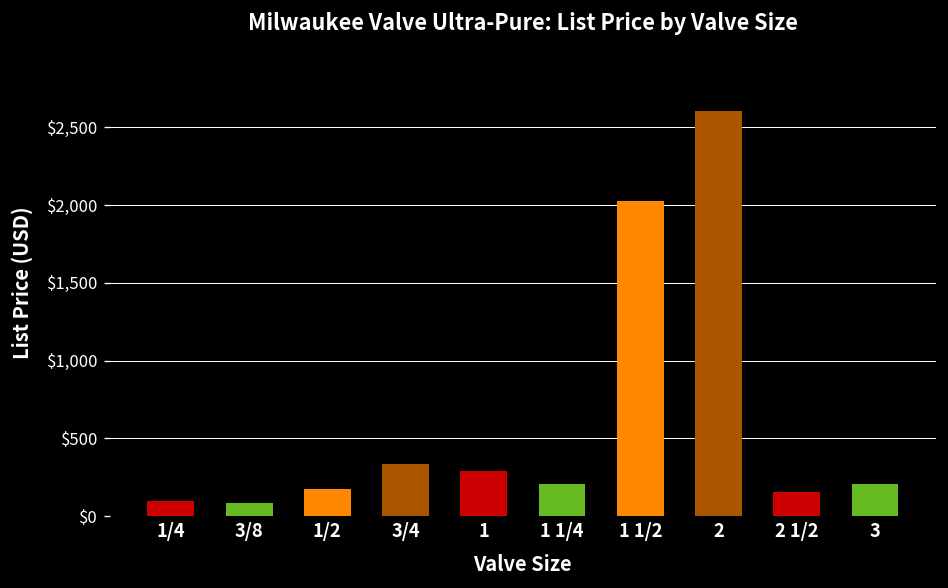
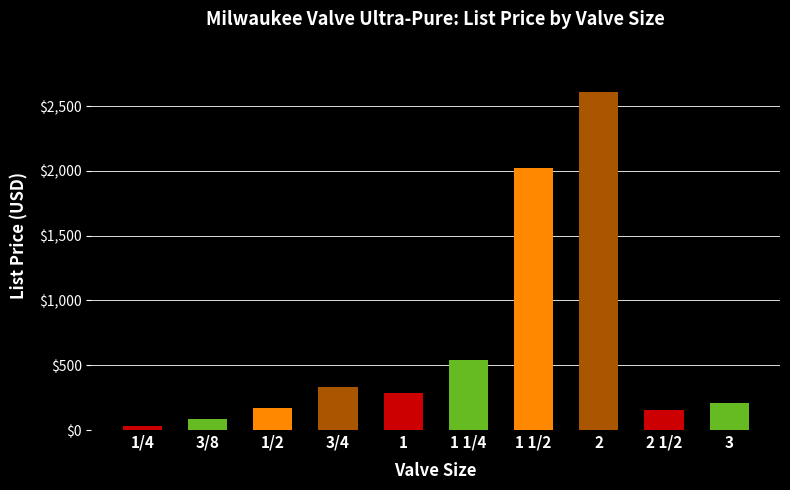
1/4: $100 -> $30
1 1/4: $200 -> $540
